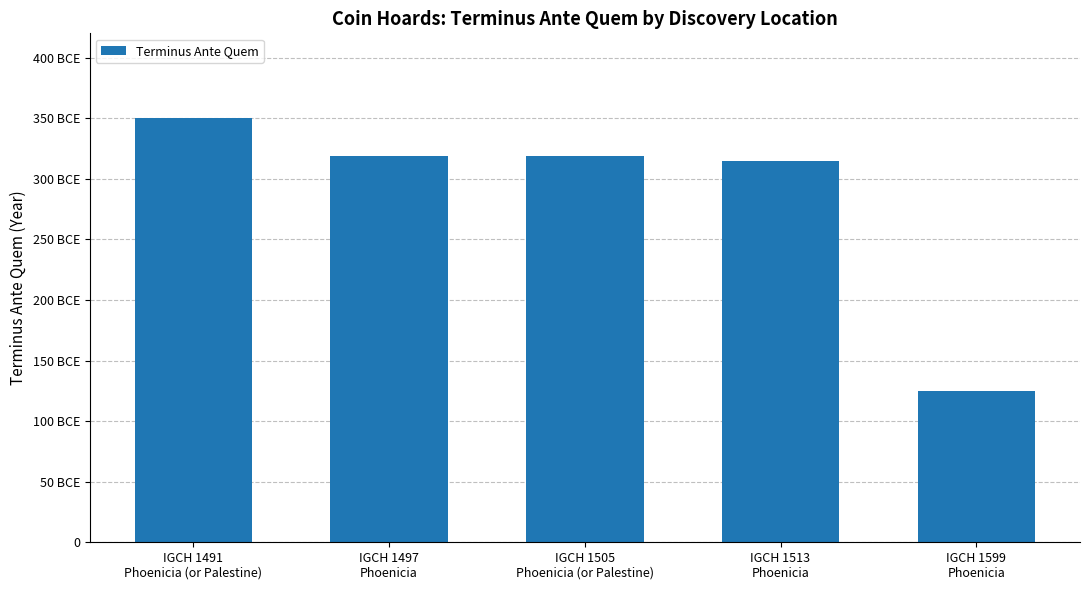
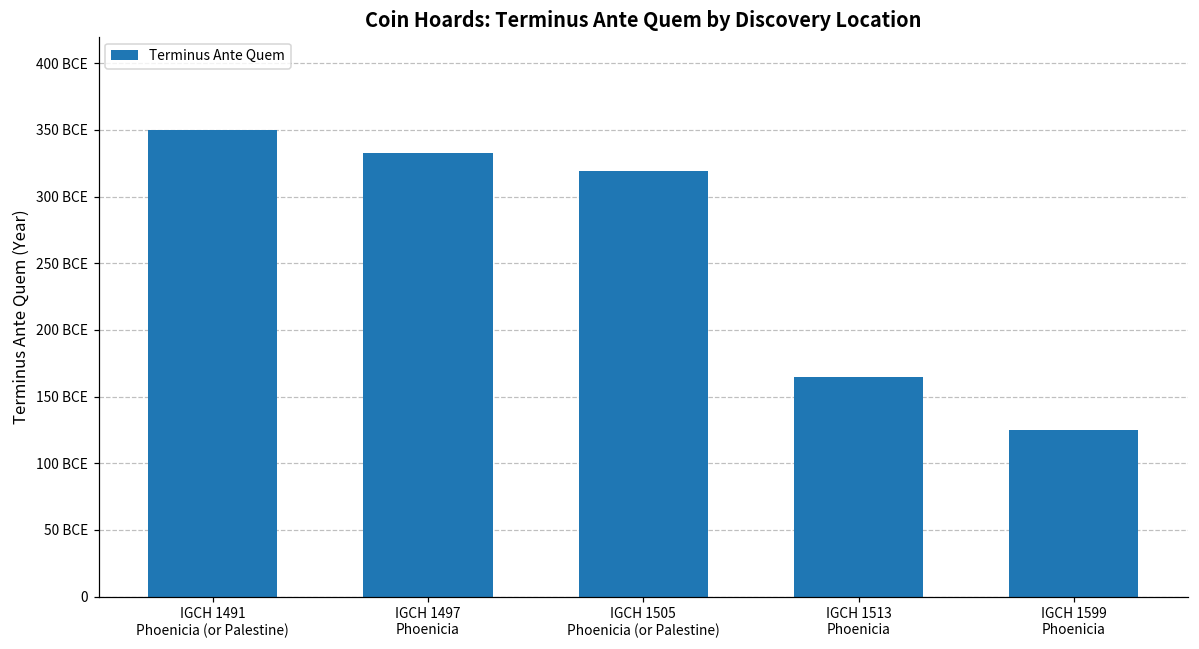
IGCH 1497 Phoenicia: 319 BCE -> 333 BCE
IGCH 1513 Phoenicia: 315 BCE -> 165 BCE
